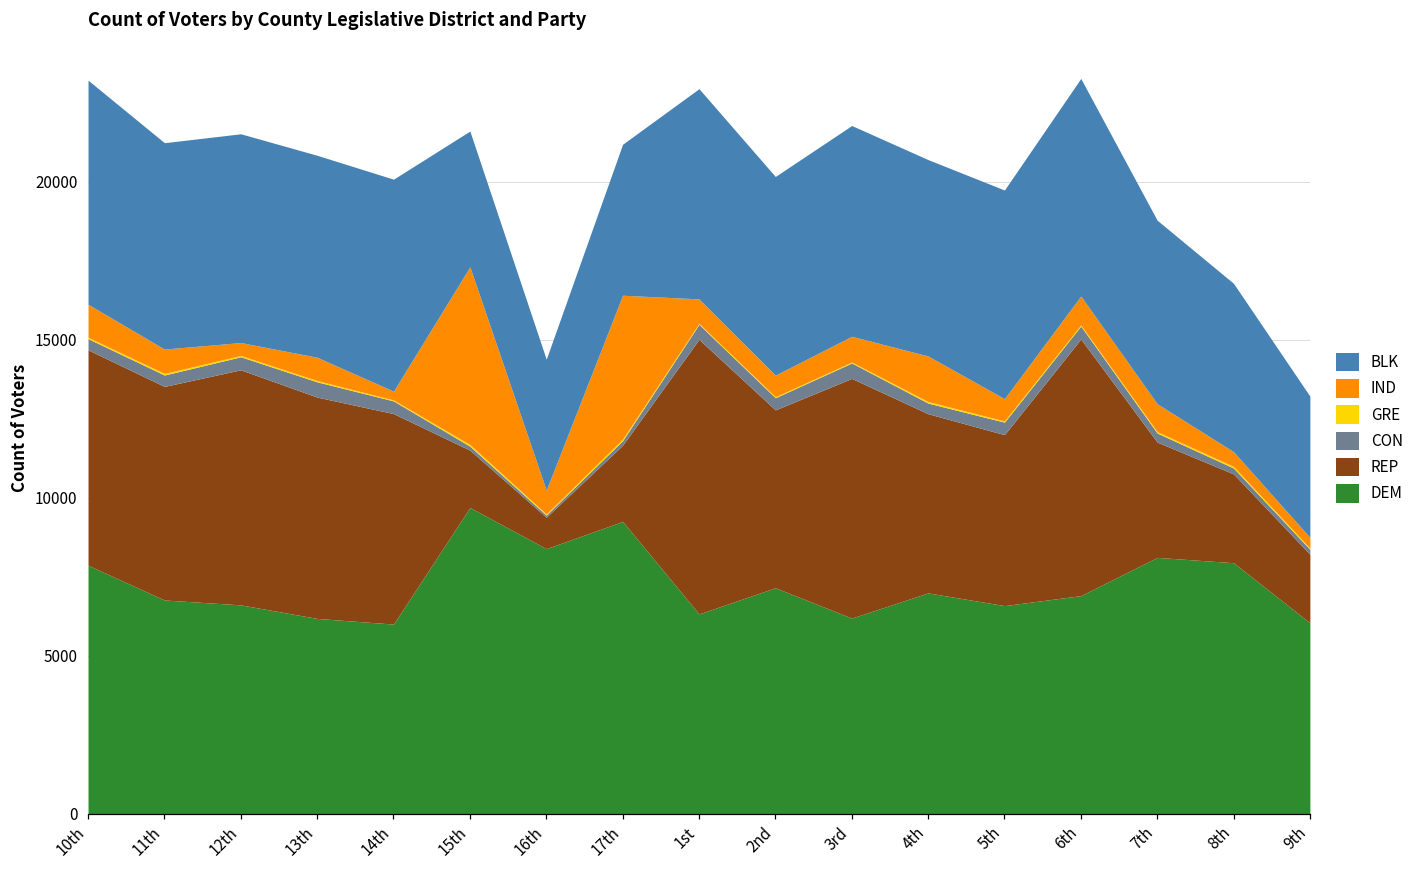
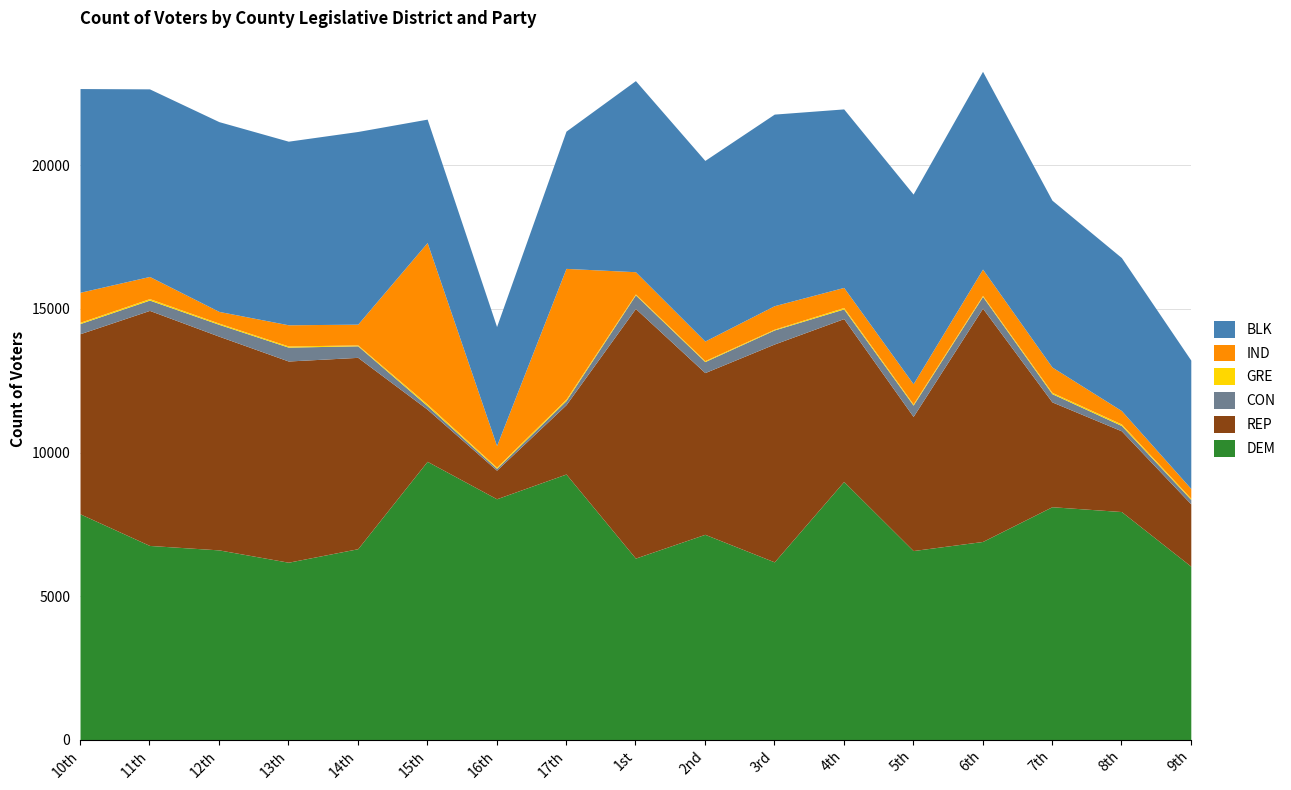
REP, 10th: 6800 -> 6300
REP, 11th: 6800 -> 8200
DEM, 14th: 6000 -> 6700
IND, 14th: 300 -> 700
DEM, 4th: 7000 -> 9000
IND, 4th: 1400 -> 700
REP, 5th: 5400 -> 4700
